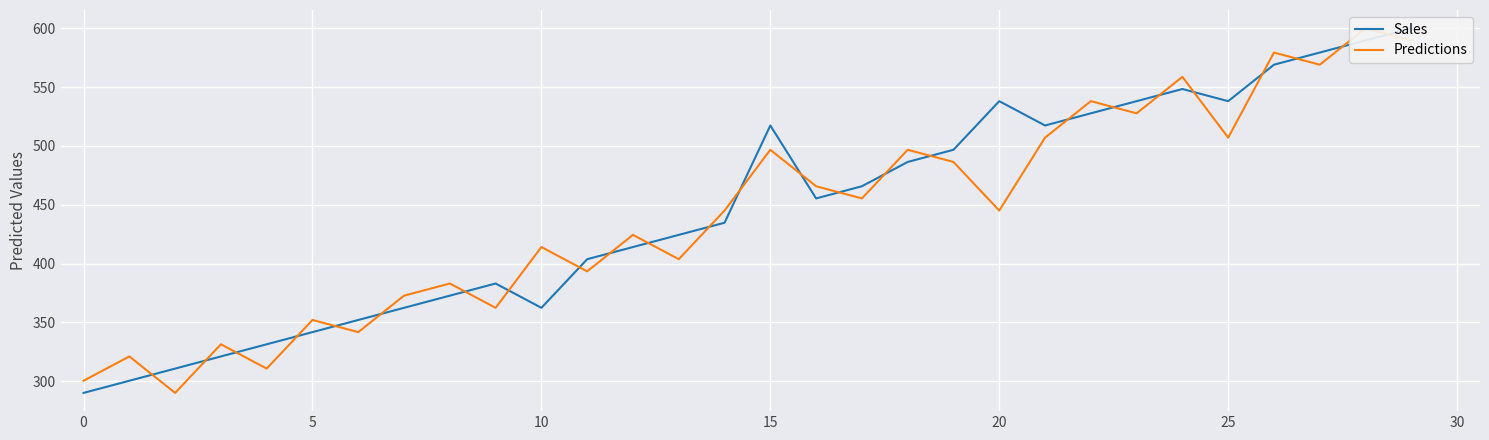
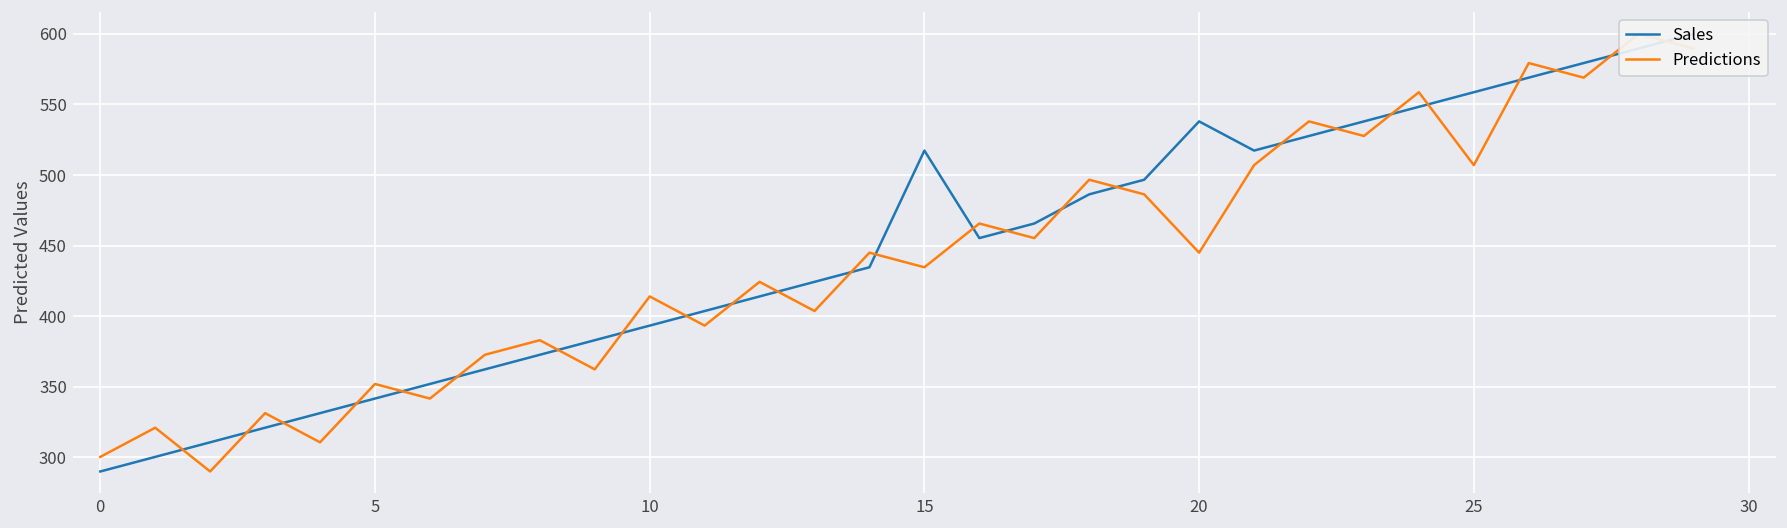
Sales, 10: 362 -> 393
Predictions, 15: 497 -> 435
Sales, 25: 538 -> 559
